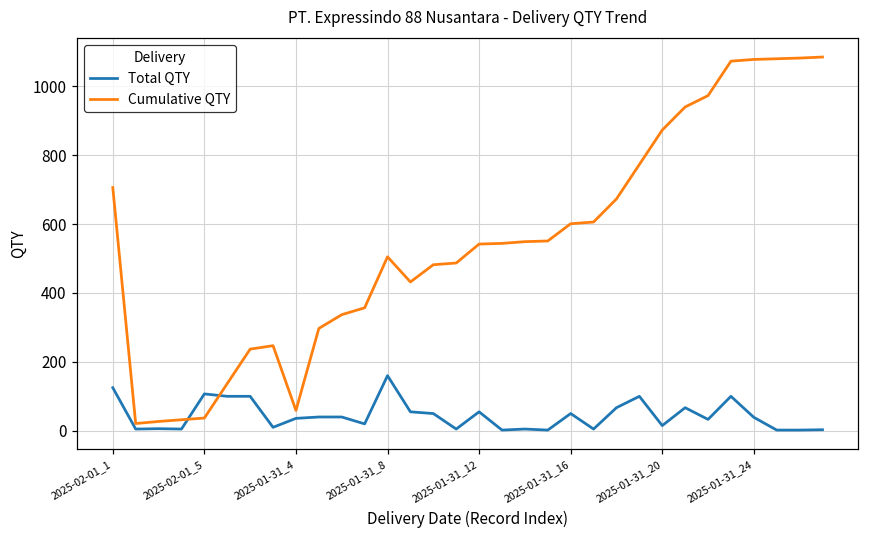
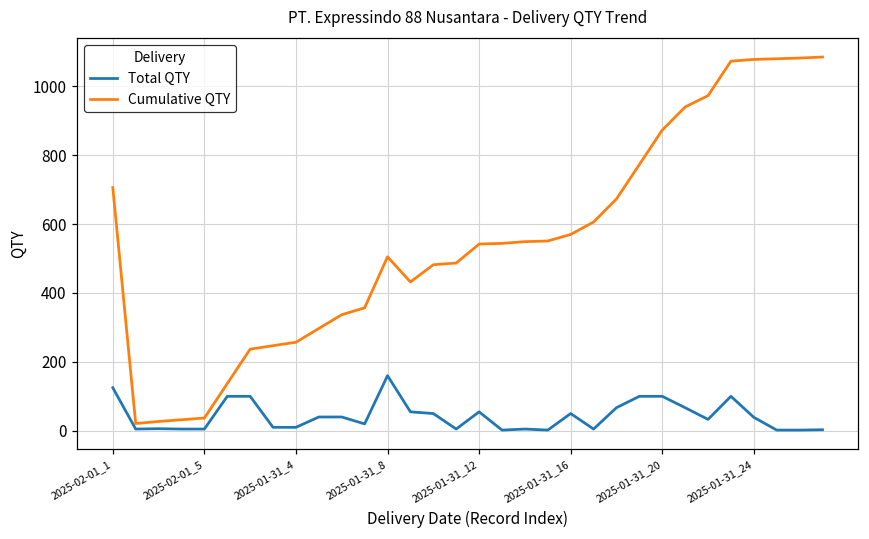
Total QTY, 2025-02-01_5: 110 -> 10
Total QTY, 2025-01-31_4: 40 -> 10
Cumulative QTY, 2025-01-31_4: 60 -> 260
Cumulative QTY, 2025-01-31_16: 600 -> 570
Total QTY, 2025-01-31_20: 20 -> 100
